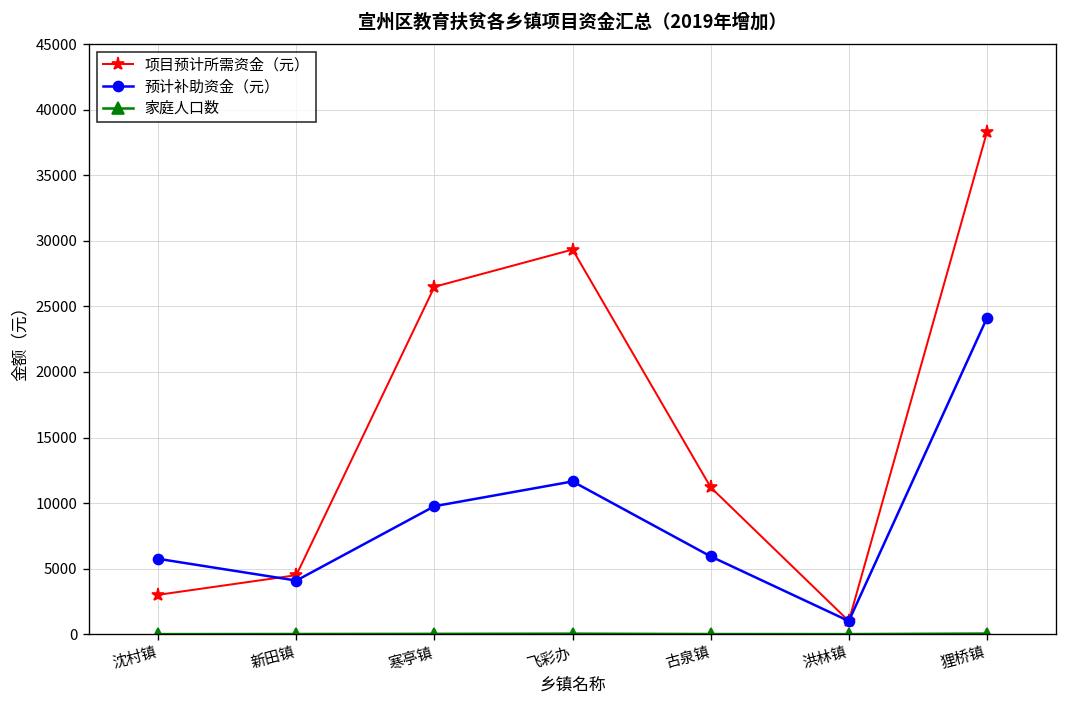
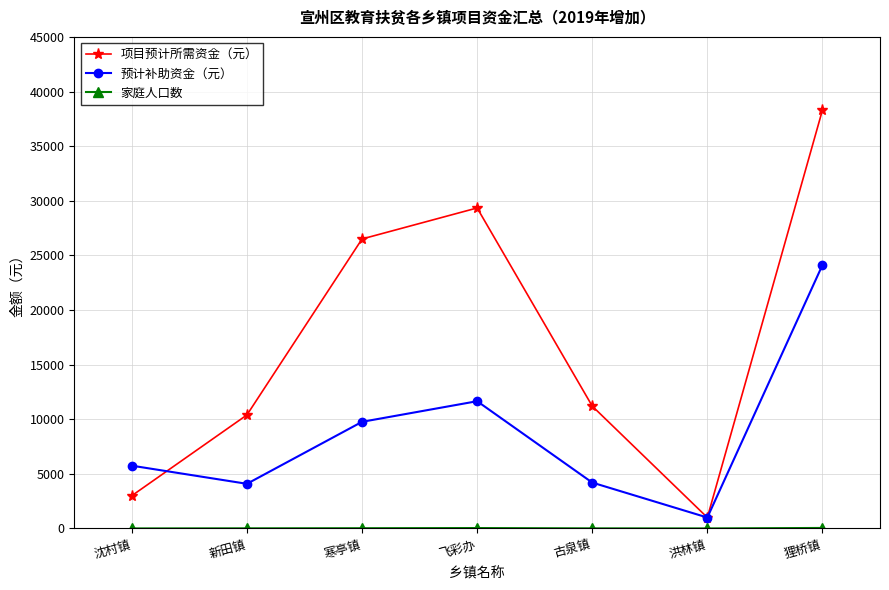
项目预计所需资金（元）, 新田镇: 4500 -> 10400
预计补助资金（元）, 古泉镇: 5900 -> 4200
